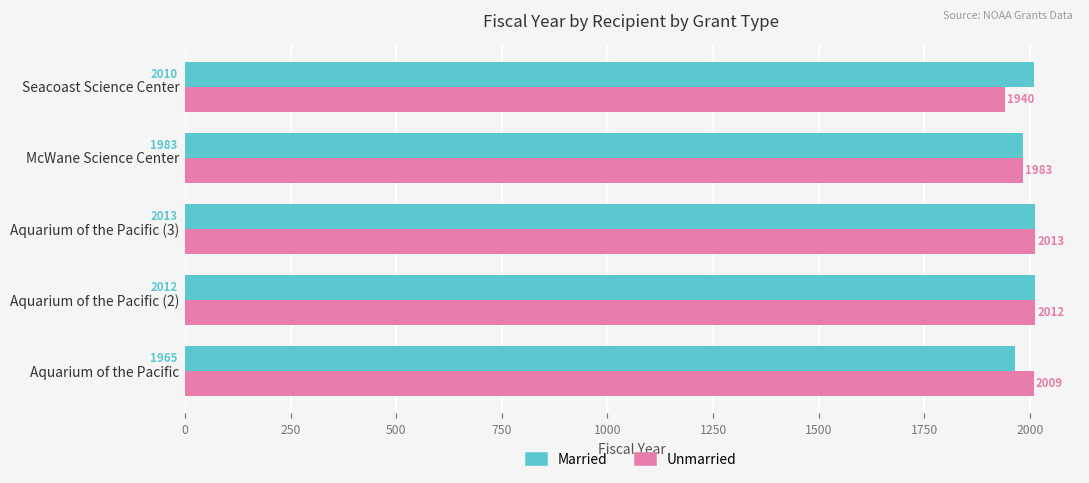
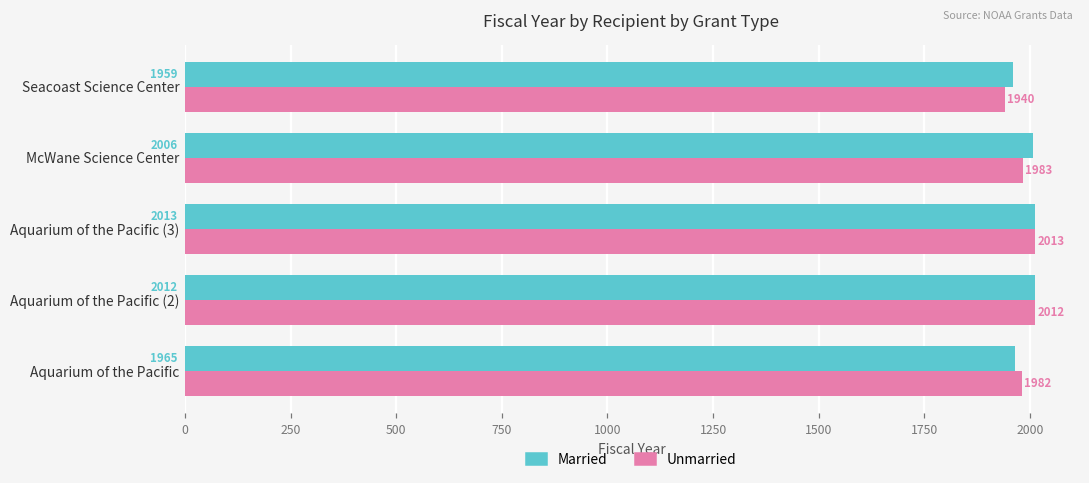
Married, Seacoast Science Center: 2010 -> 1959
Married, McWane Science Center: 1983 -> 2006
Unmarried, Aquarium of the Pacific: 2009 -> 1982
